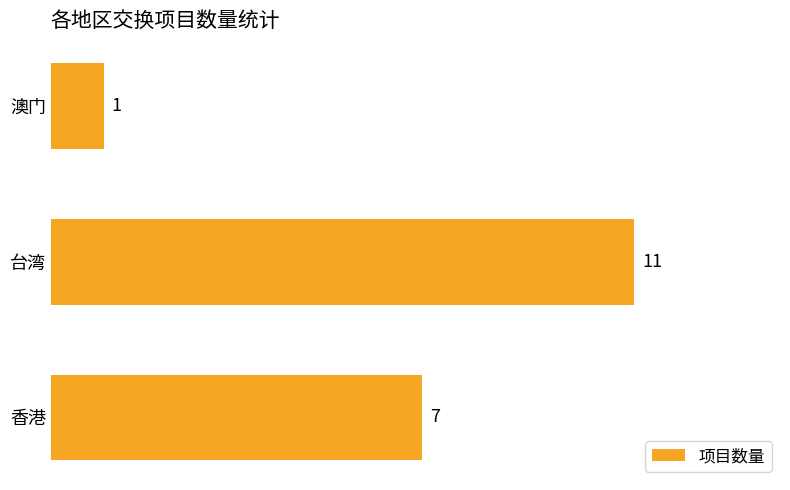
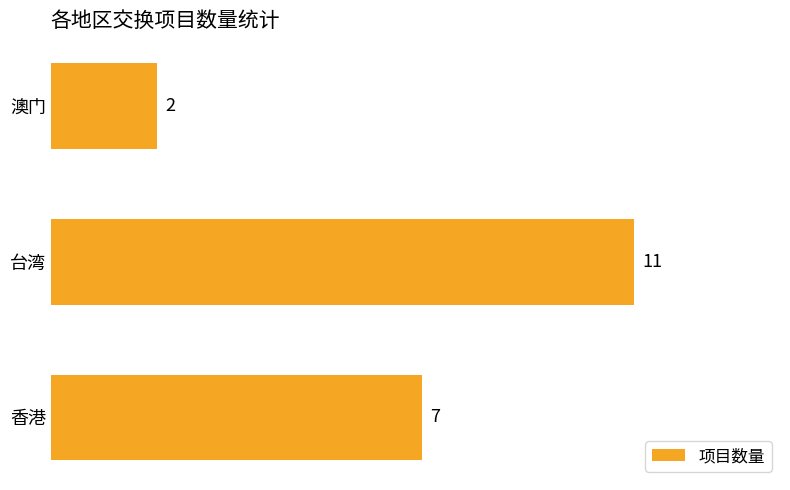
澳门: 1 -> 2
